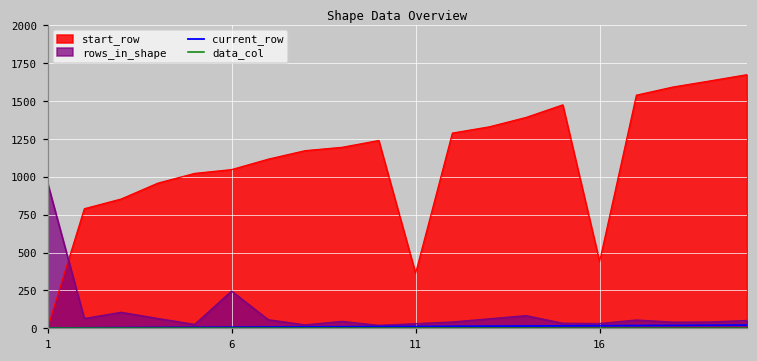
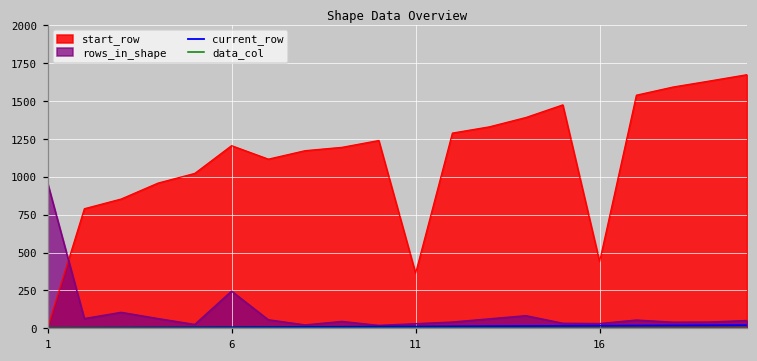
start_row, 6: 1050 -> 1210
